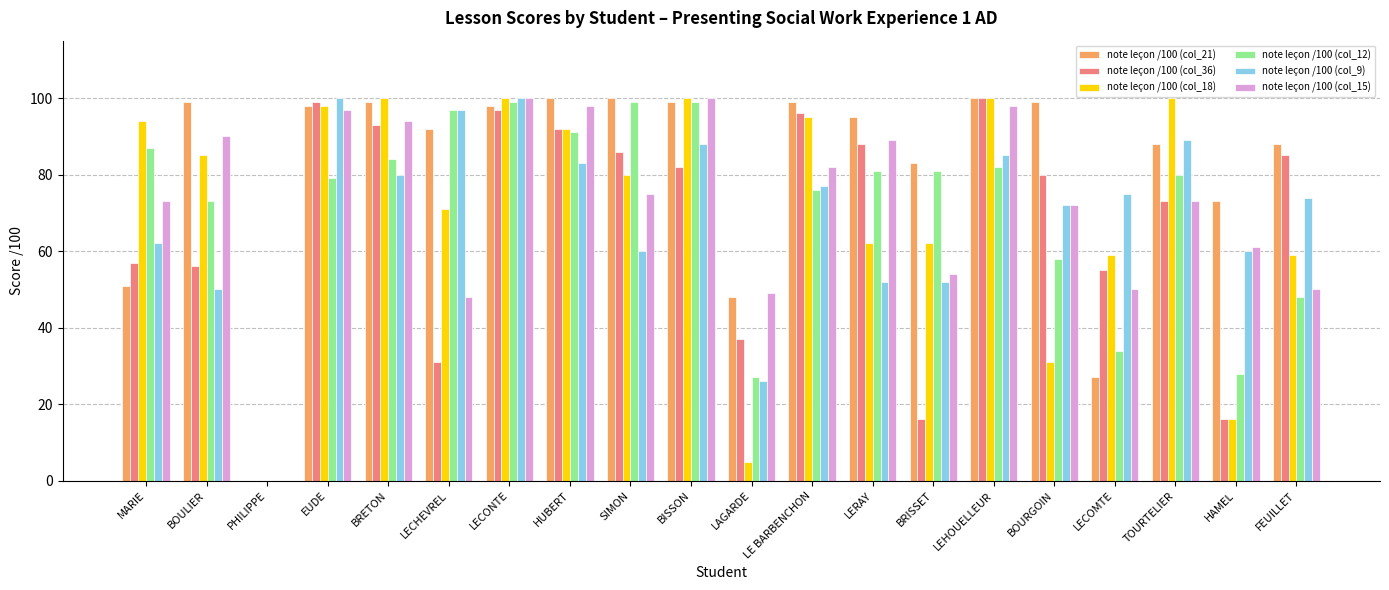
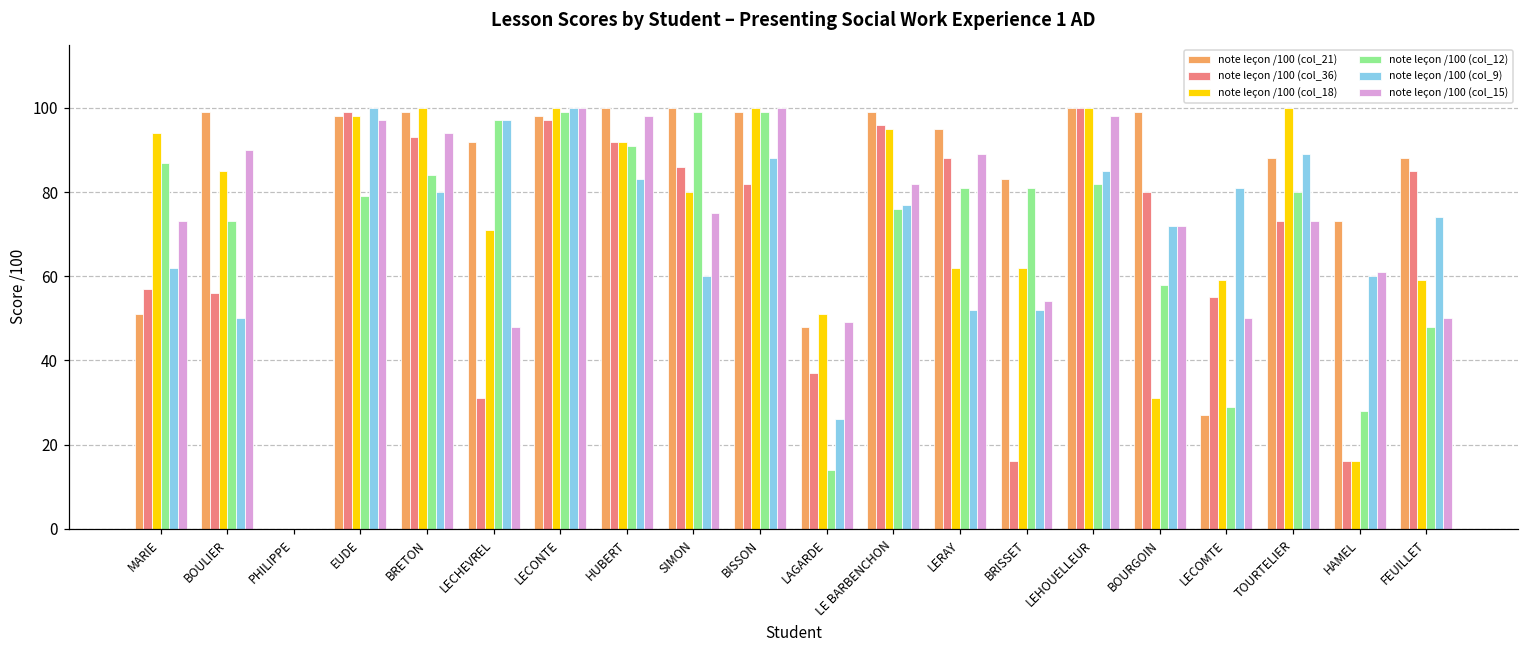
note leçon /100 (col_18), LAGARDE: 5 -> 51
note leçon /100 (col_12), LAGARDE: 27 -> 14
note leçon /100 (col_12), LECOMTE: 34 -> 29
note leçon /100 (col_9), LECOMTE: 75 -> 81
